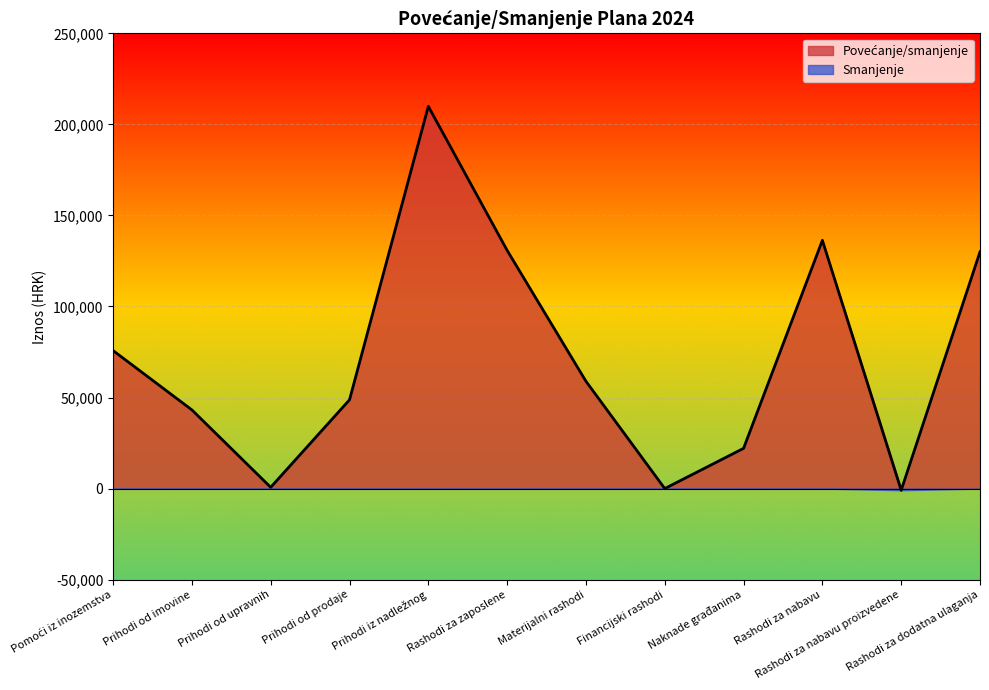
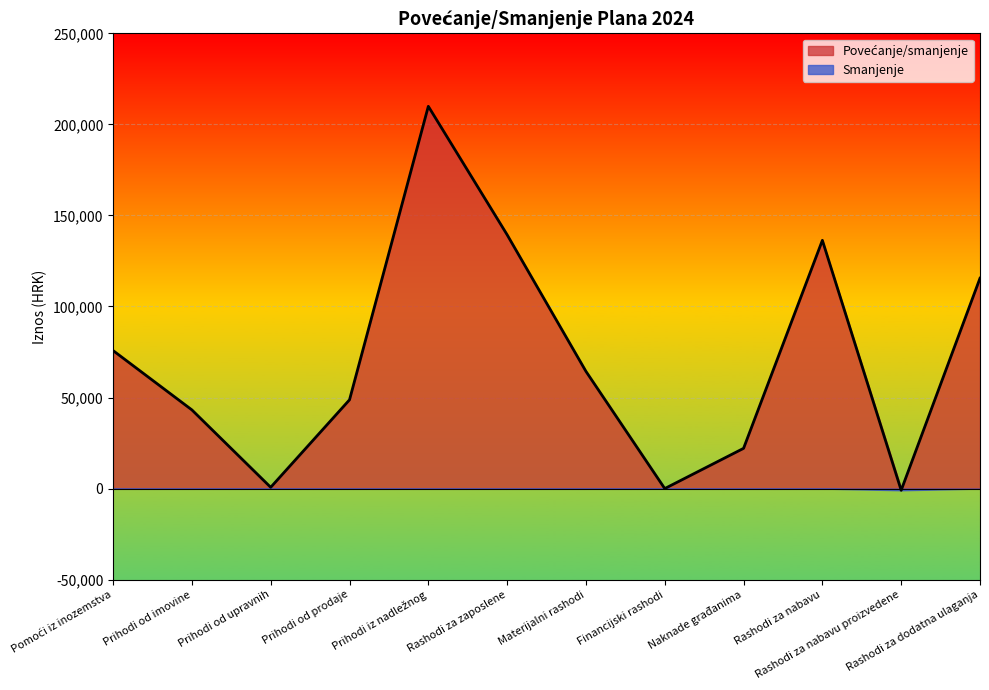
Povećanje/smanjenje, Rashodi za zaposlene: 131,000 -> 139,000
Povećanje/smanjenje, Materijalni rashodi: 59,000 -> 64,000
Povećanje/smanjenje, Rashodi za dodatna ulaganja: 130,000 -> 116,000
